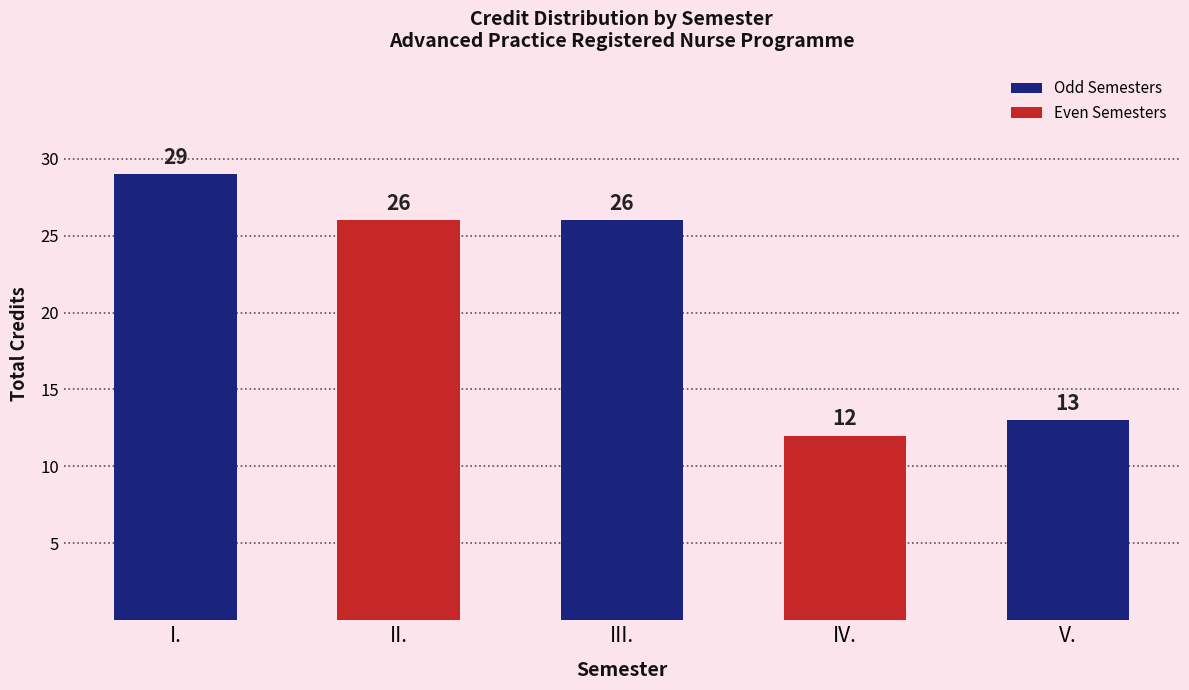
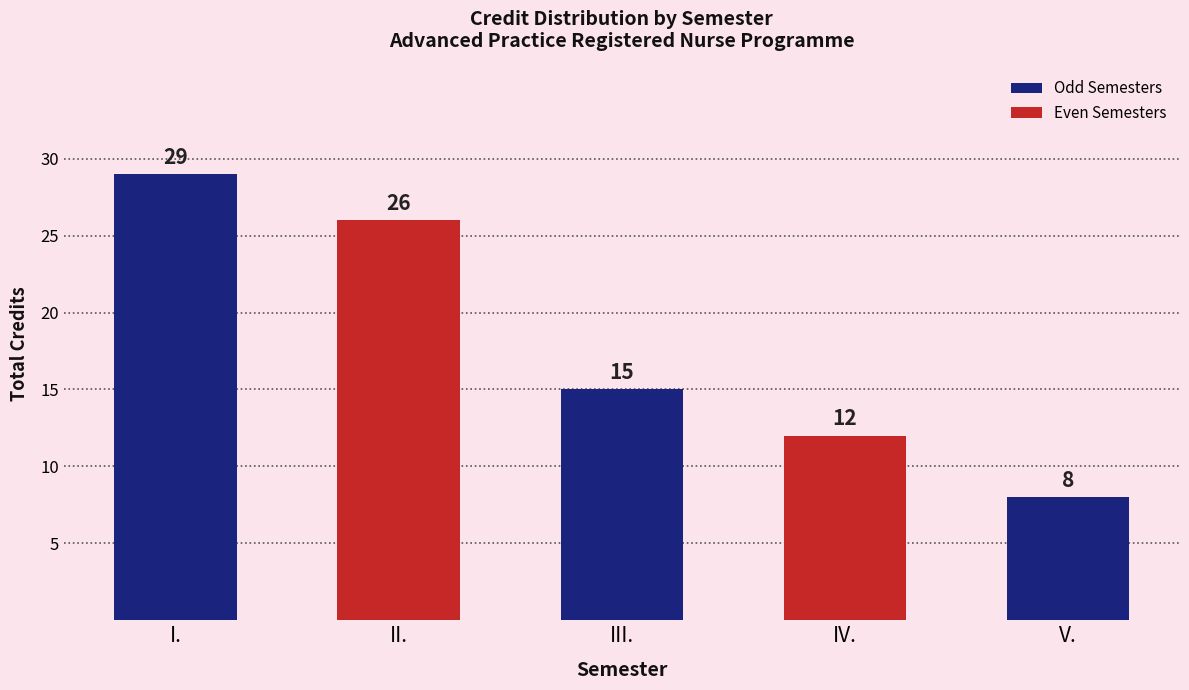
III.: 26 -> 15
V.: 13 -> 8
